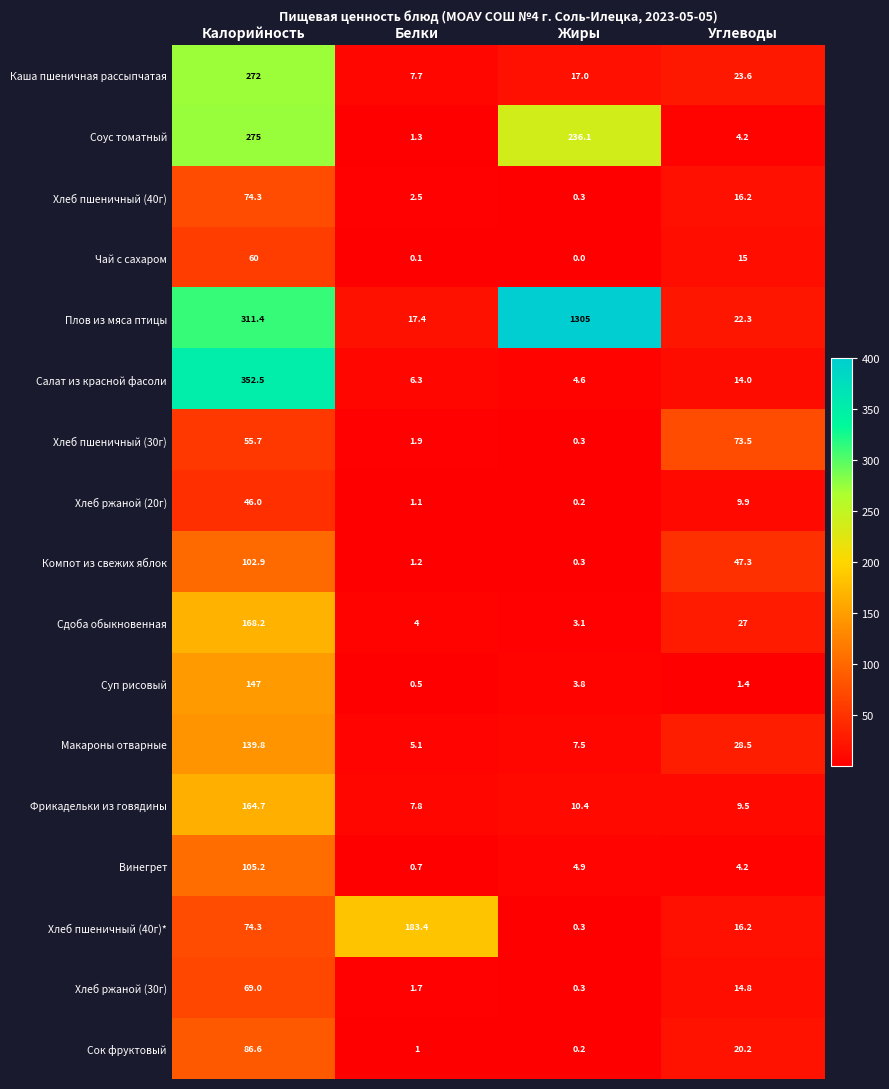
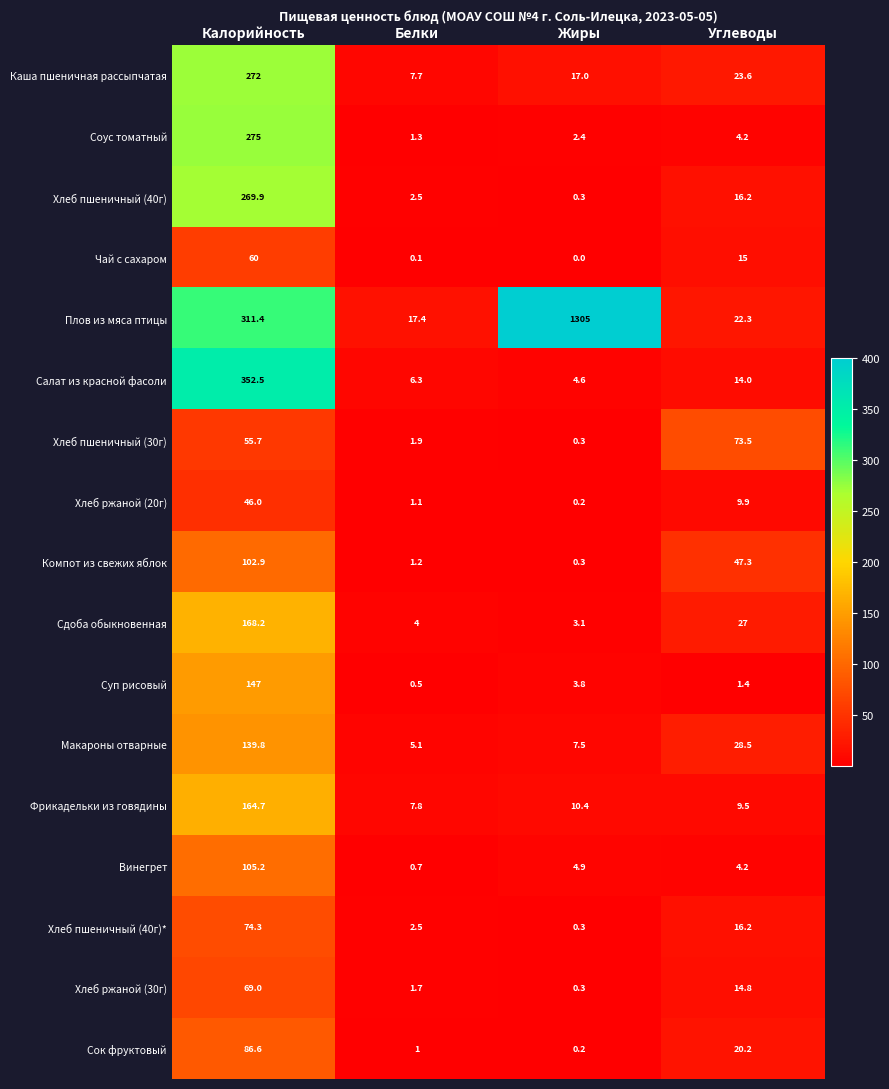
Соус томатный, Жиры: 236.1 -> 2.4
Хлеб пшеничный (40г), Калорийность: 74.3 -> 269.9
Хлеб пшеничный (40г)*, Белки: 183.4 -> 2.5
